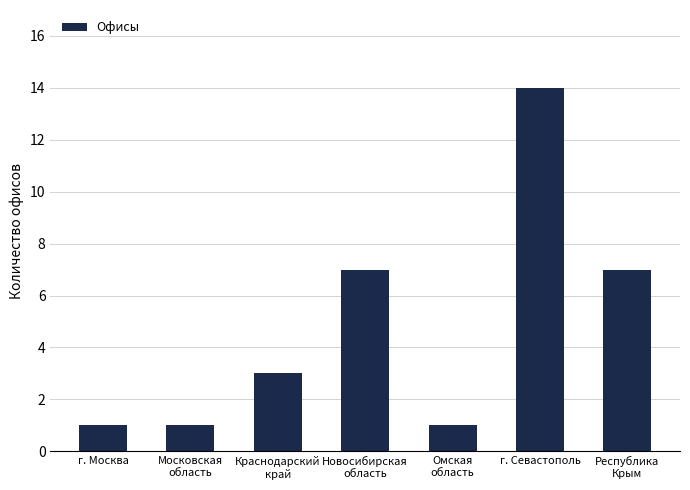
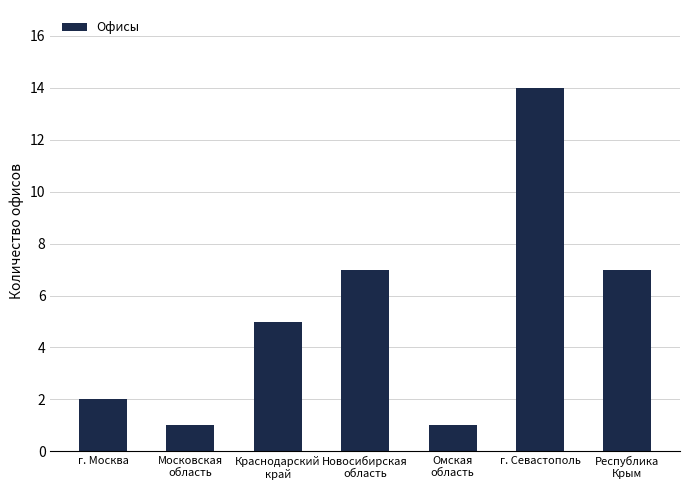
г. Москва: 1 -> 2
Краснодарский край: 3 -> 5
